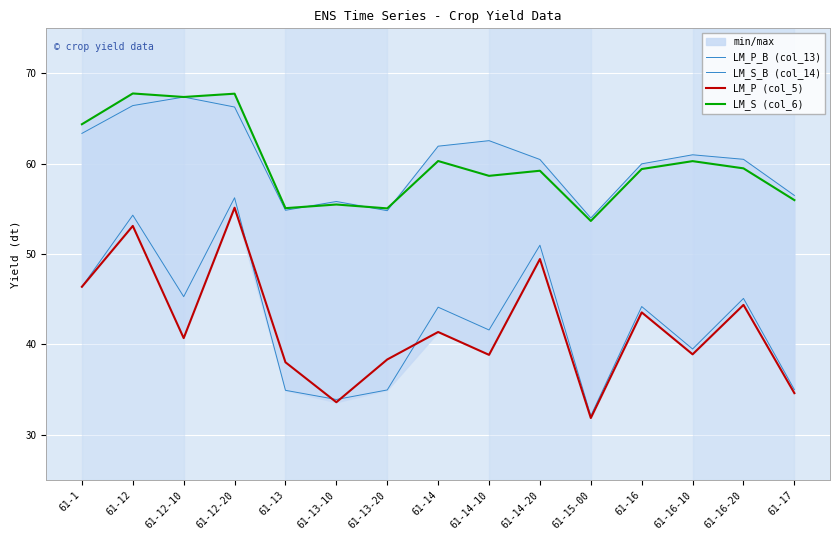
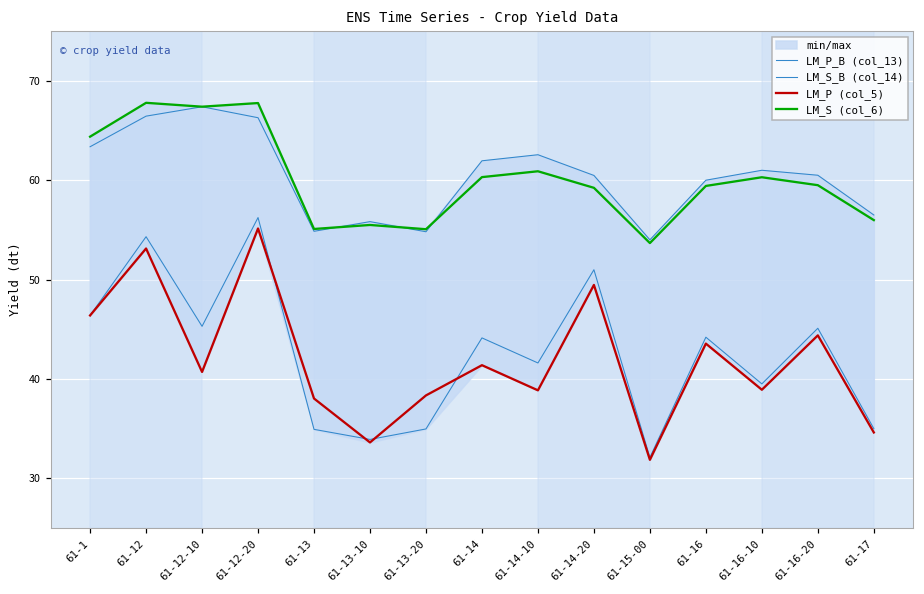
LM_S (col_6), 61-14-10: 59 -> 61
